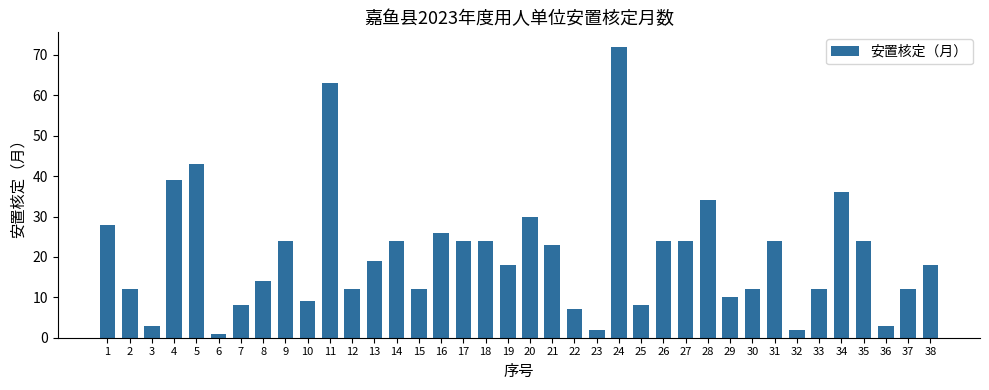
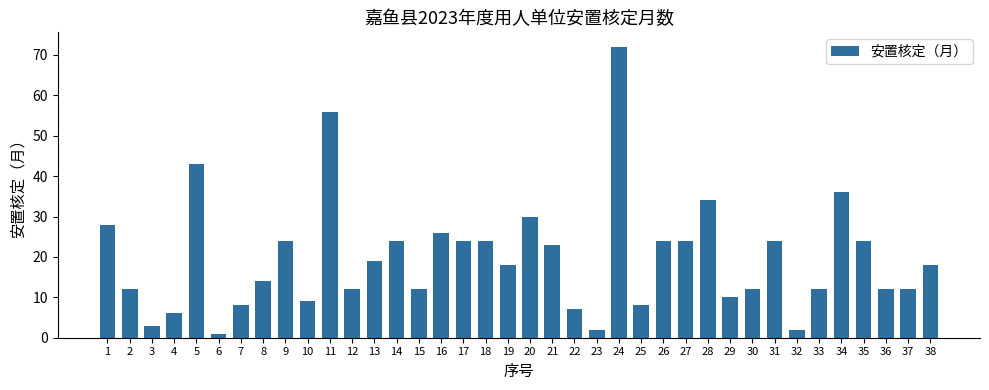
4: 39 -> 6
11: 63 -> 56
36: 3 -> 12
